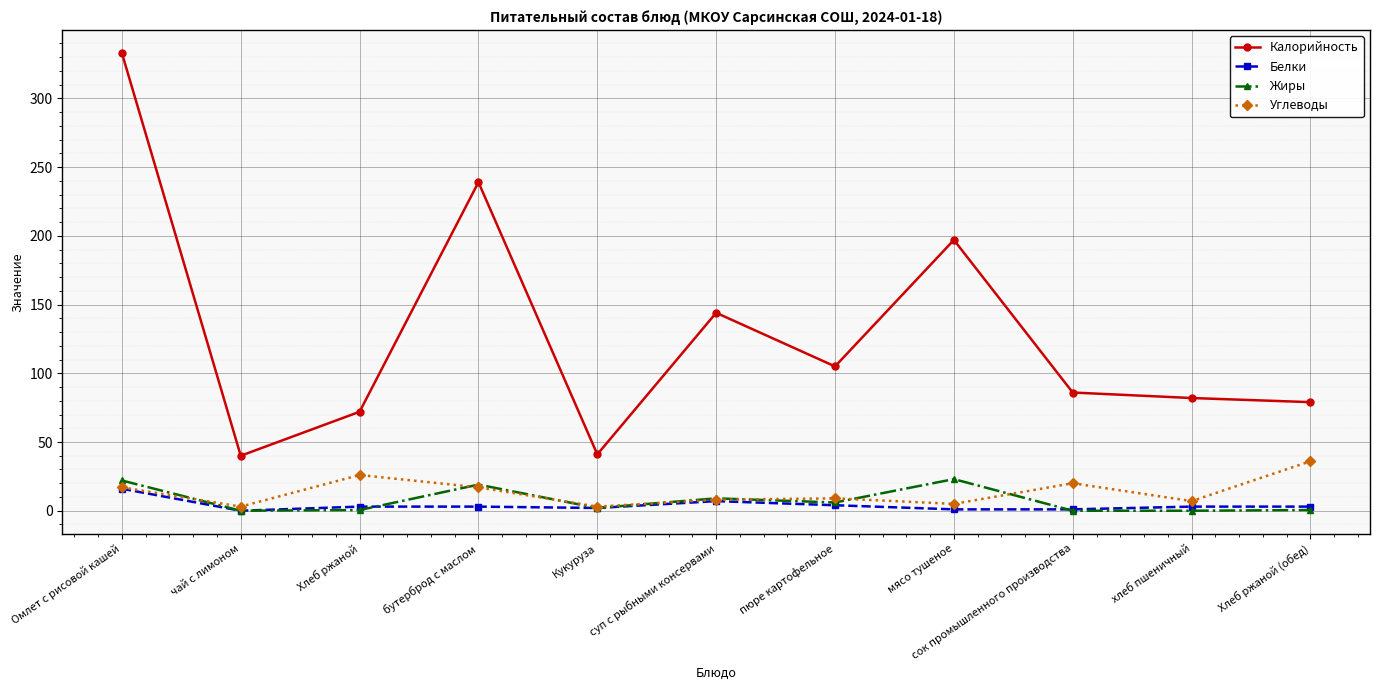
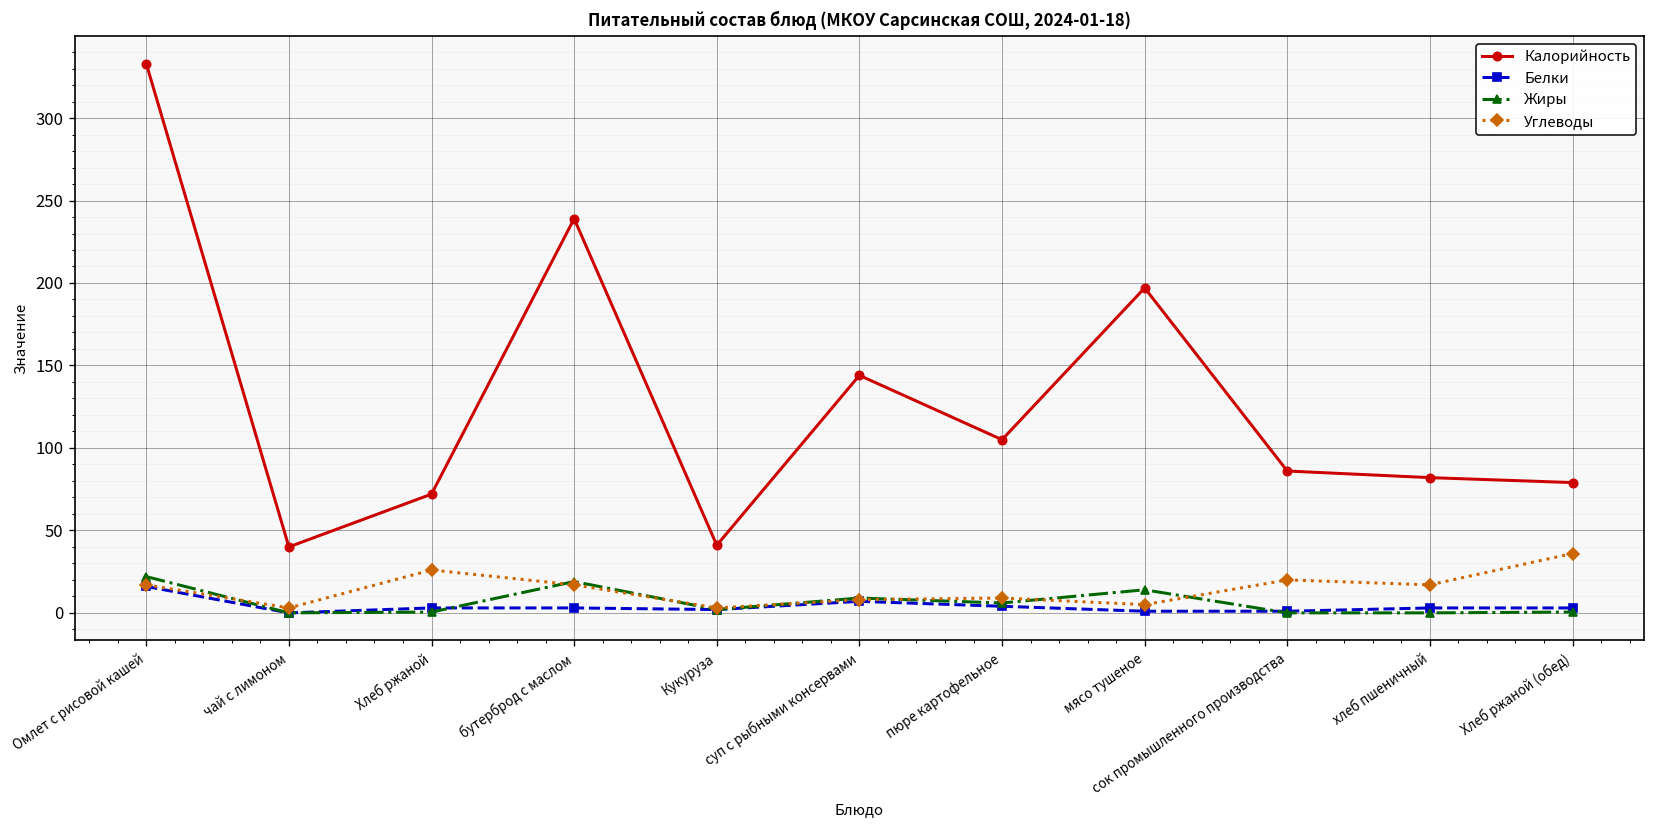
Жиры, мясо тушеное: 23 -> 14
Углеводы, хлеб пшеничный: 7 -> 17
